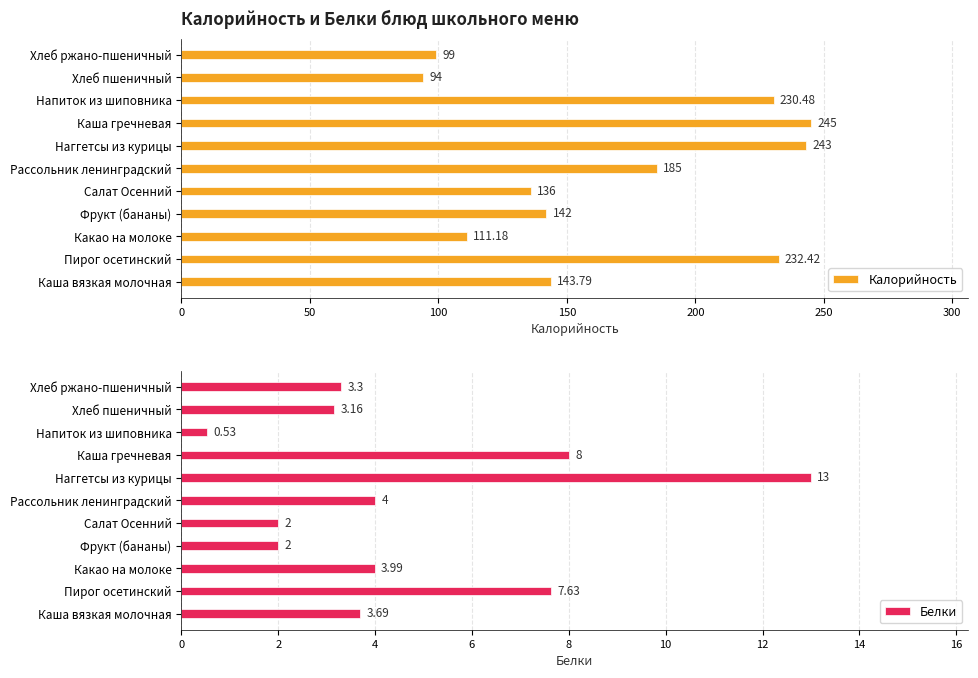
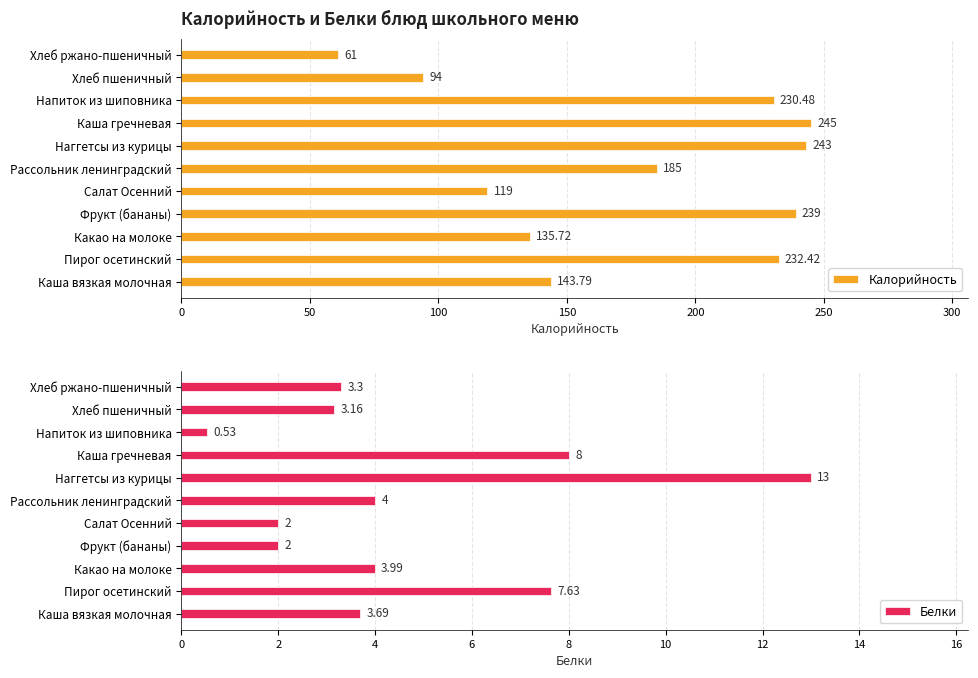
Калорийность и Белки блюд школьного меню, Хлеб ржано-пшеничный: 99 -> 61
Калорийность и Белки блюд школьного меню, Салат Осенний: 136 -> 119
Калорийность и Белки блюд школьного меню, Фрукт (бананы): 142 -> 239
Калорийность и Белки блюд школьного меню, Какао на молоке: 111.18 -> 135.72
